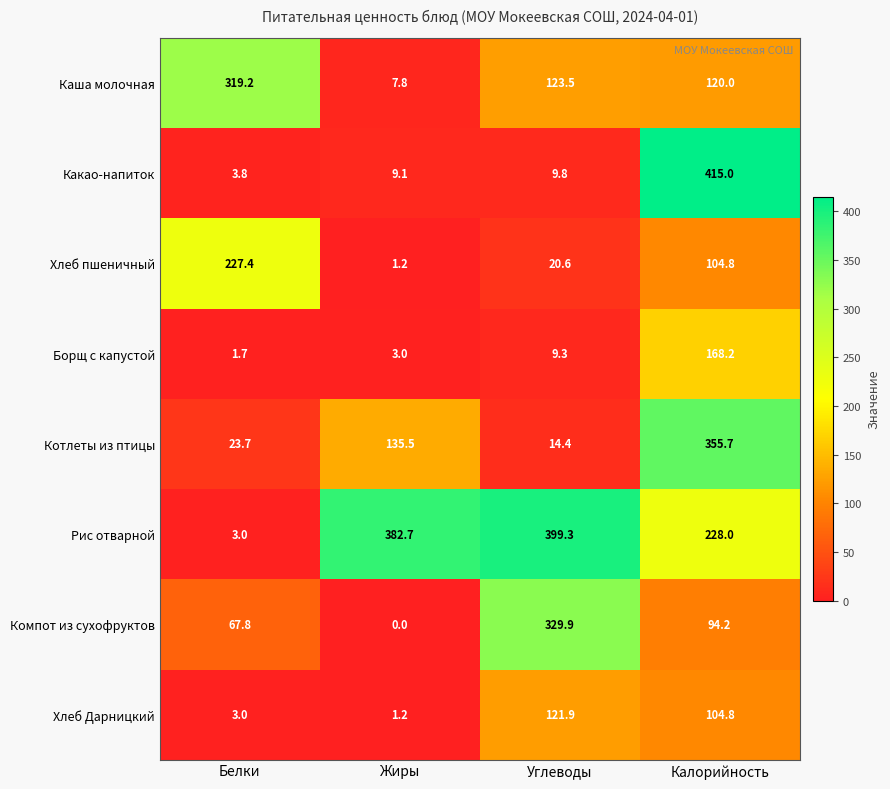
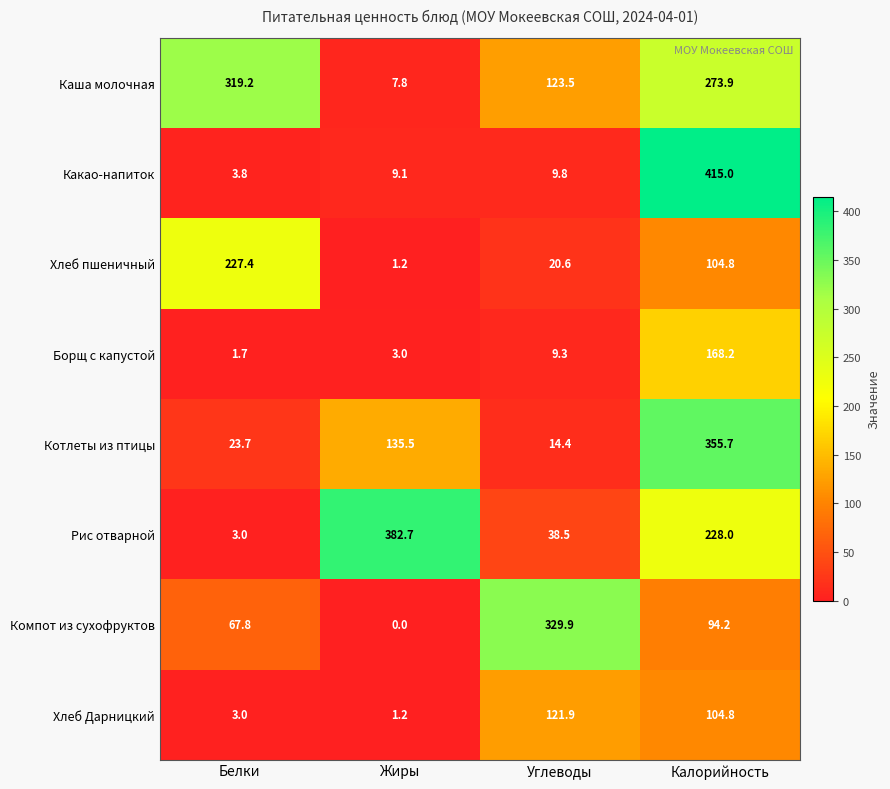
Каша молочная, Калорийность: 120.0 -> 273.9
Рис отварной, Углеводы: 399.3 -> 38.5
